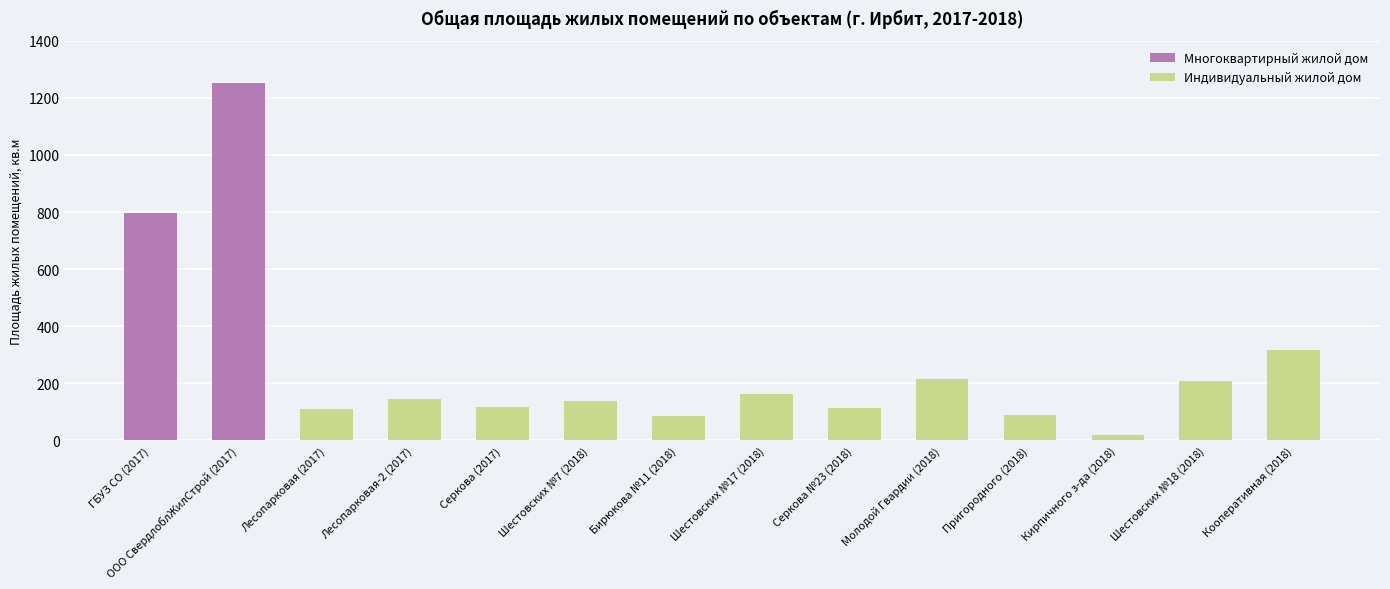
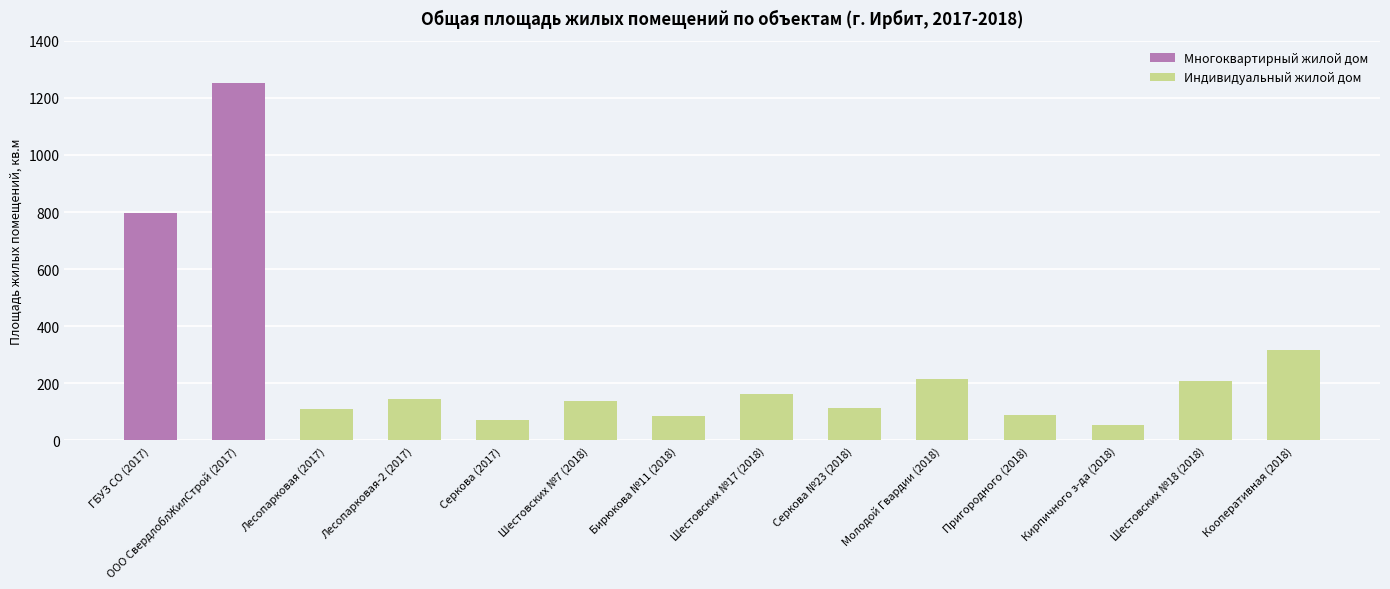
Индивидуальный жилой дом, Серкова (2017): 120 -> 70
Индивидуальный жилой дом, Кирпичного з-да (2018): 20 -> 50
